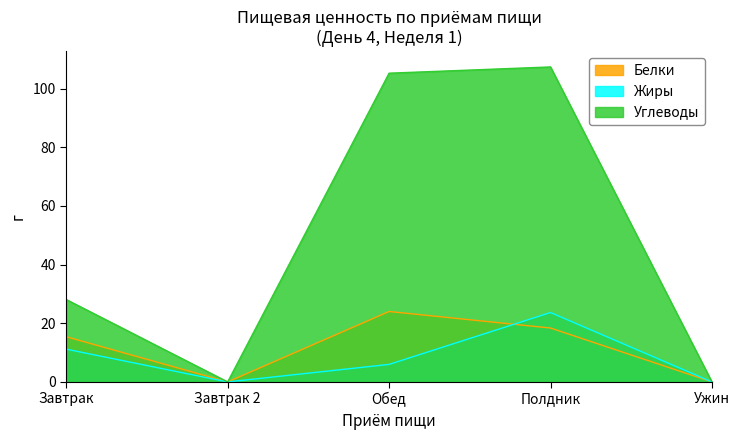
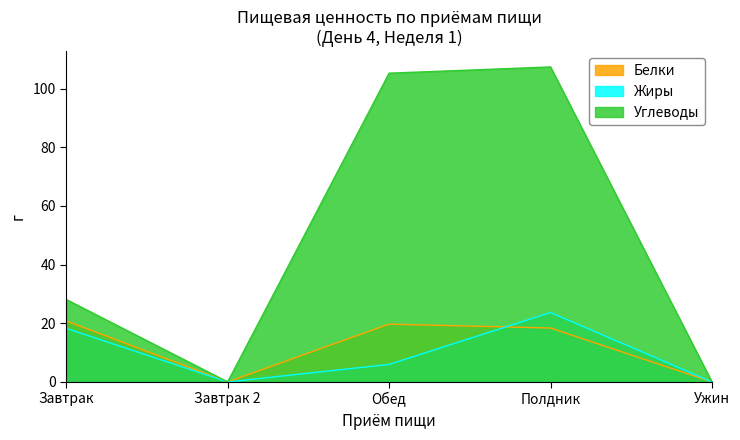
Белки, Завтрак: 15 -> 21
Жиры, Завтрак: 11 -> 18
Белки, Обед: 24 -> 20
